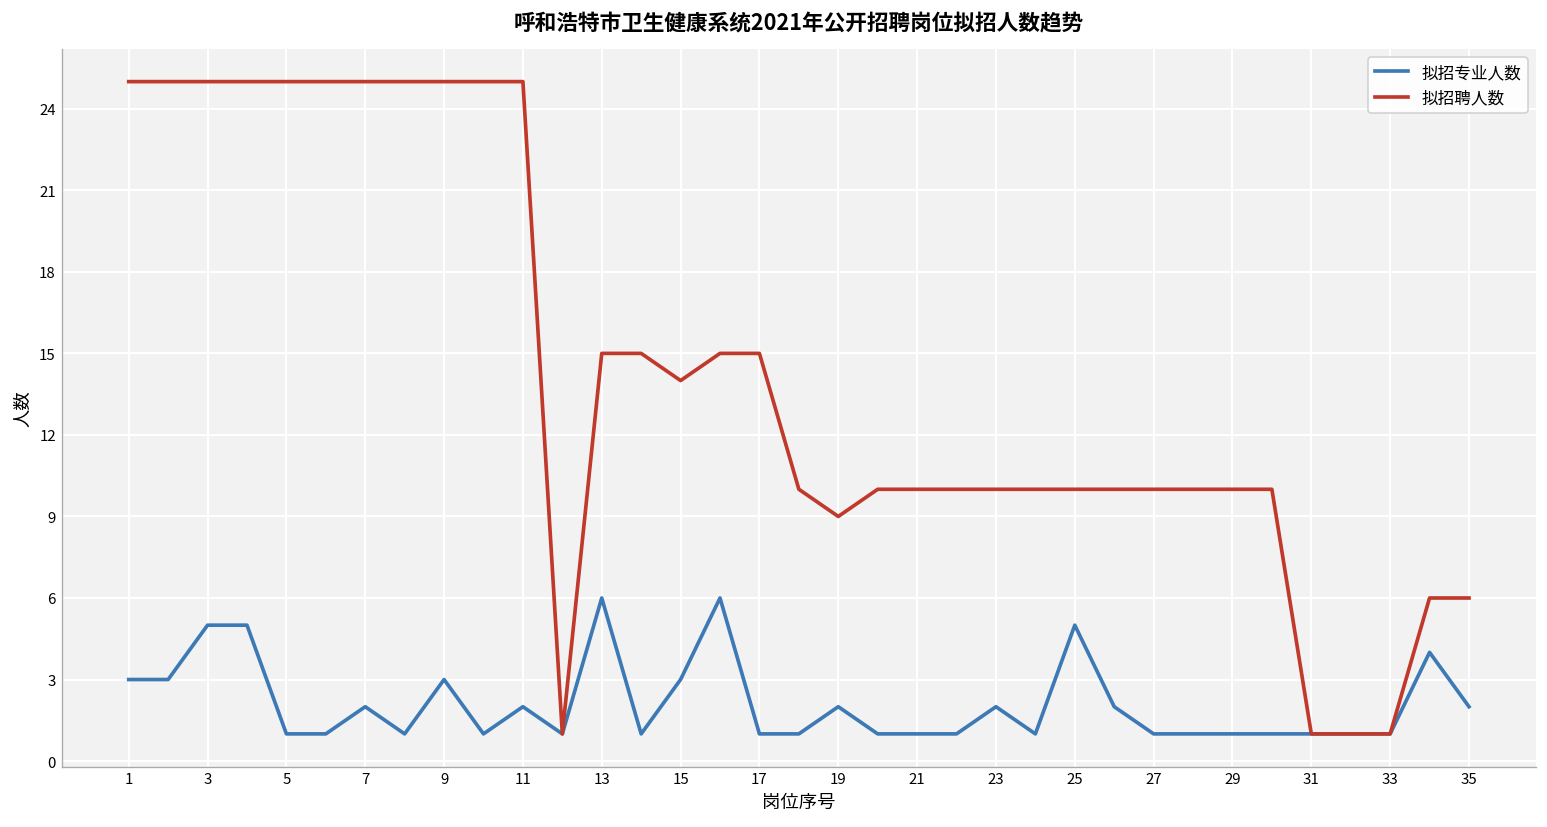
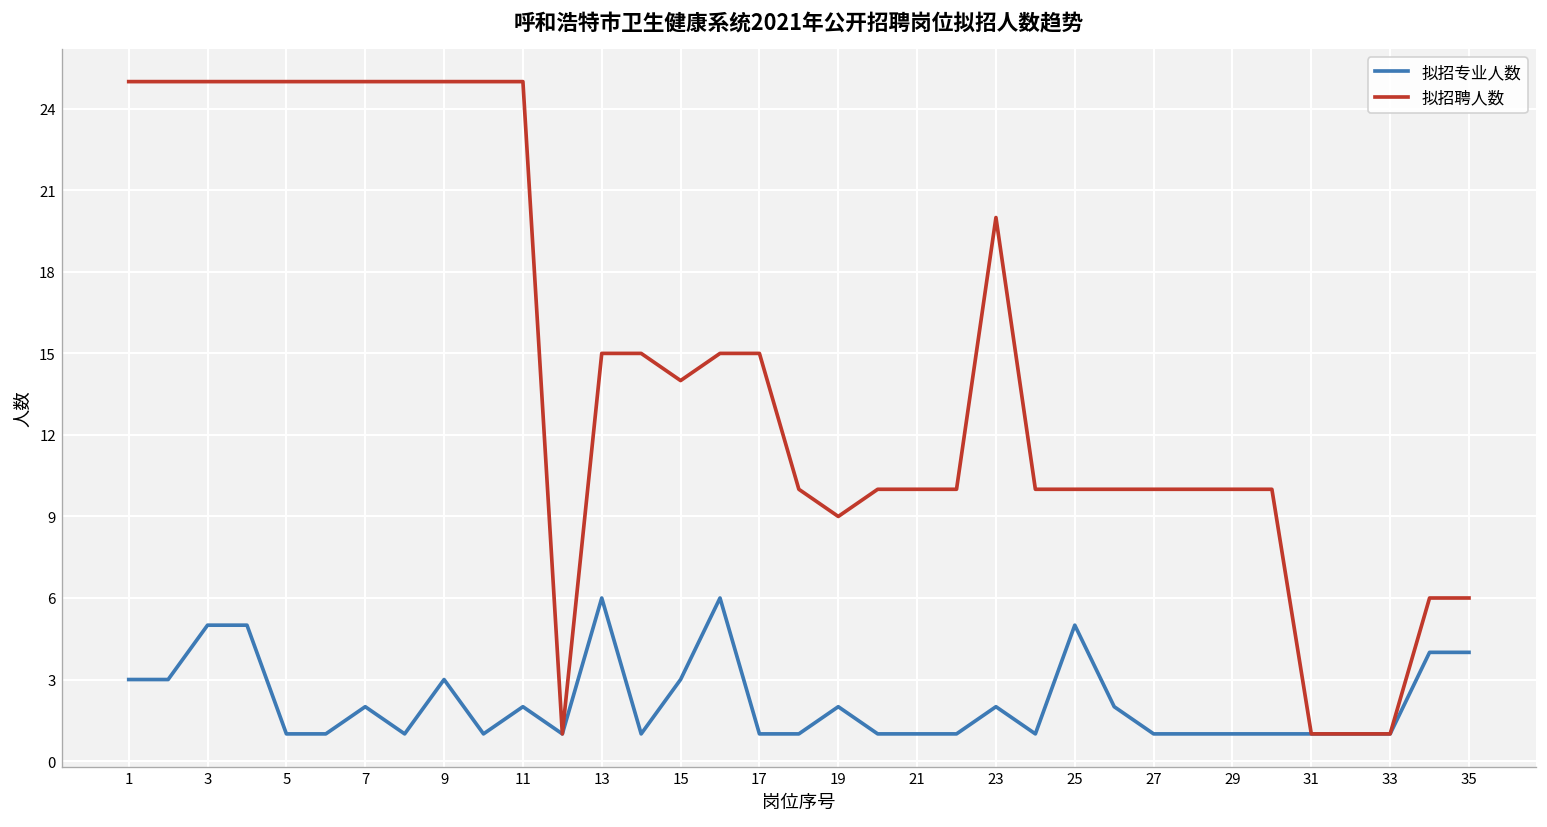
拟招聘人数, 23: 10 -> 20
拟招专业人数, 35: 2 -> 4
